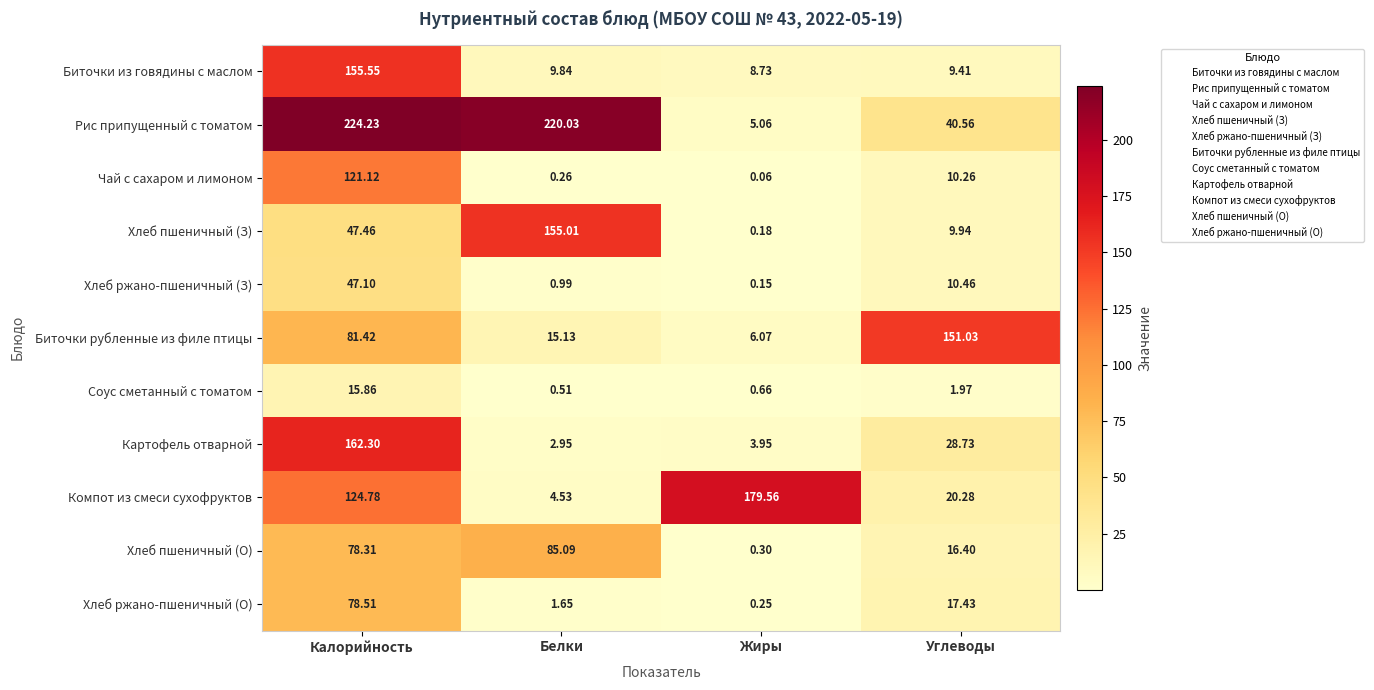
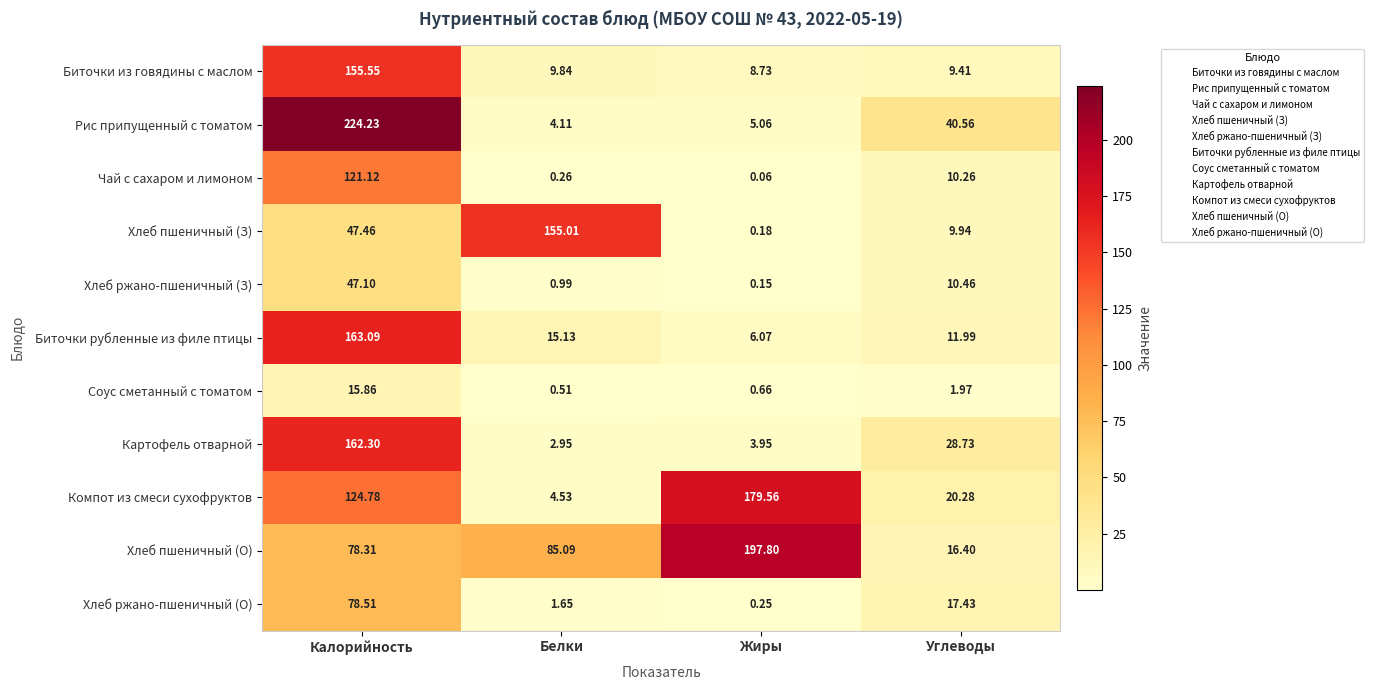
Рис припущенный с томатом, Белки: 220.03 -> 4.11
Биточки рубленные из филе птицы, Калорийность: 81.42 -> 163.09
Биточки рубленные из филе птицы, Углеводы: 151.03 -> 11.99
Хлеб пшеничный (О), Жиры: 0.30 -> 197.80
